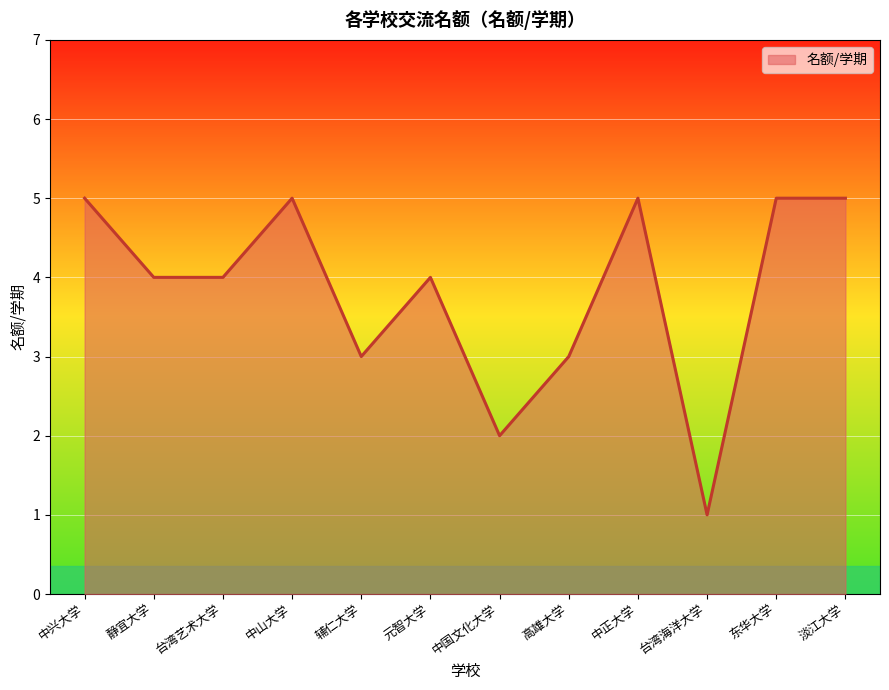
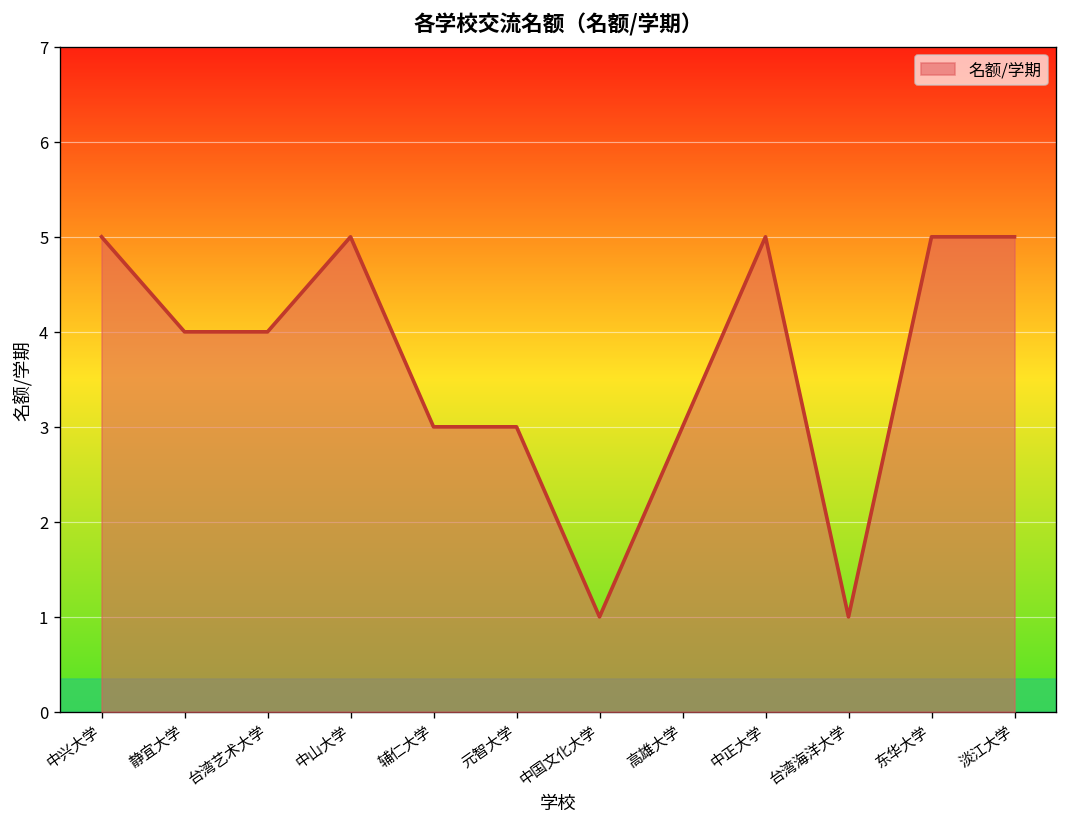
元智大学: 4 -> 3
中国文化大学: 2 -> 1
